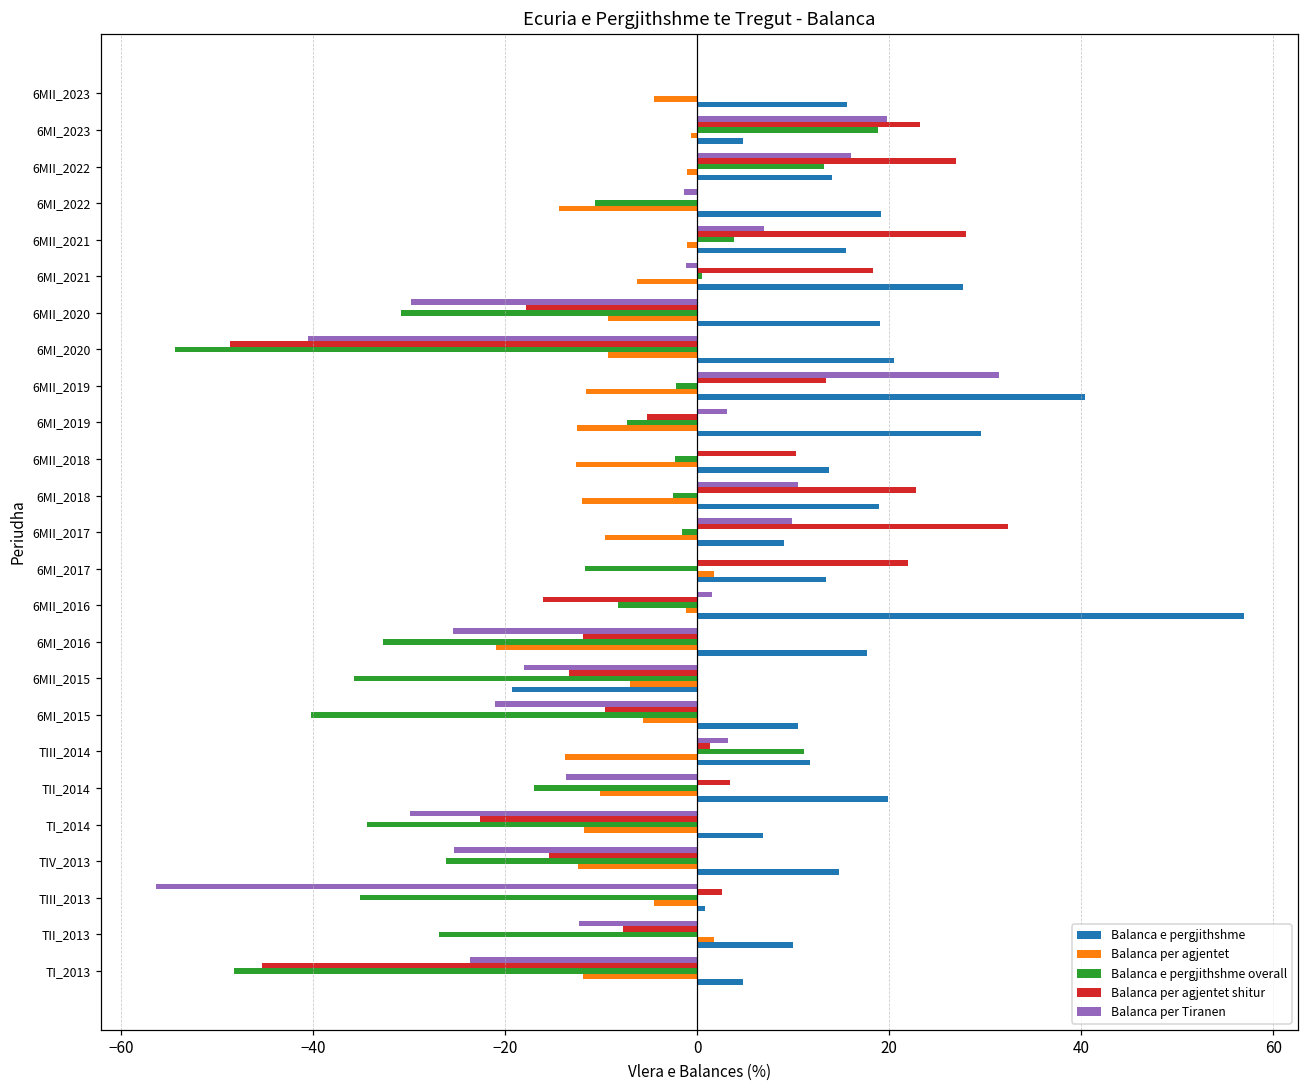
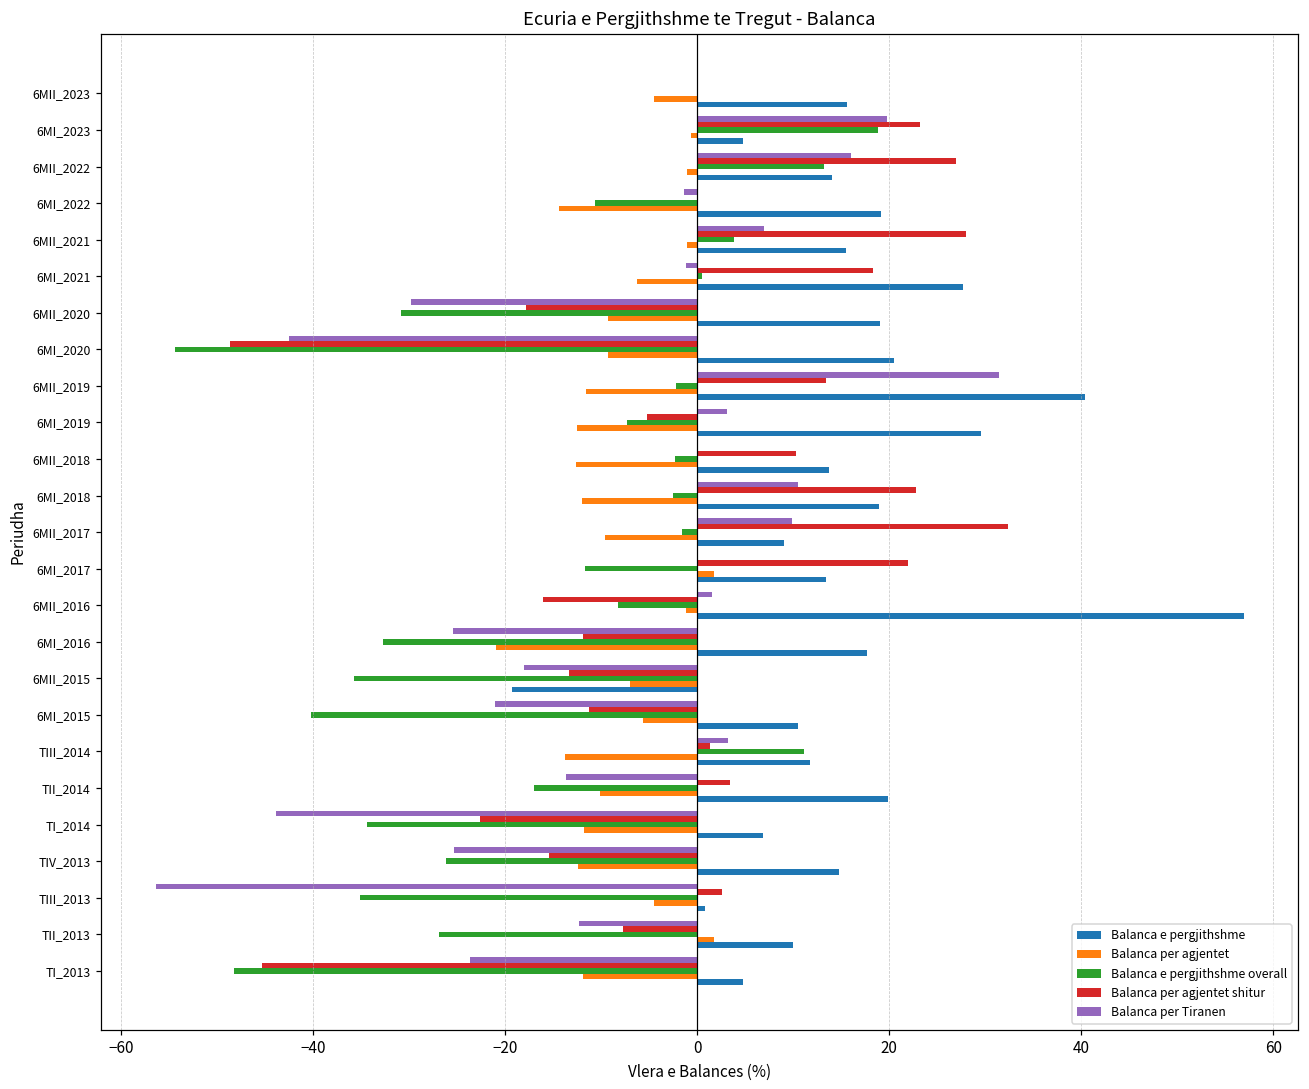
Balanca per Tiranen, 6MI_2020: -40 -> -42
Balanca per agjentet shitur, 6MI_2015: -10 -> -11
Balanca per Tiranen, TI_2014: -30 -> -44
